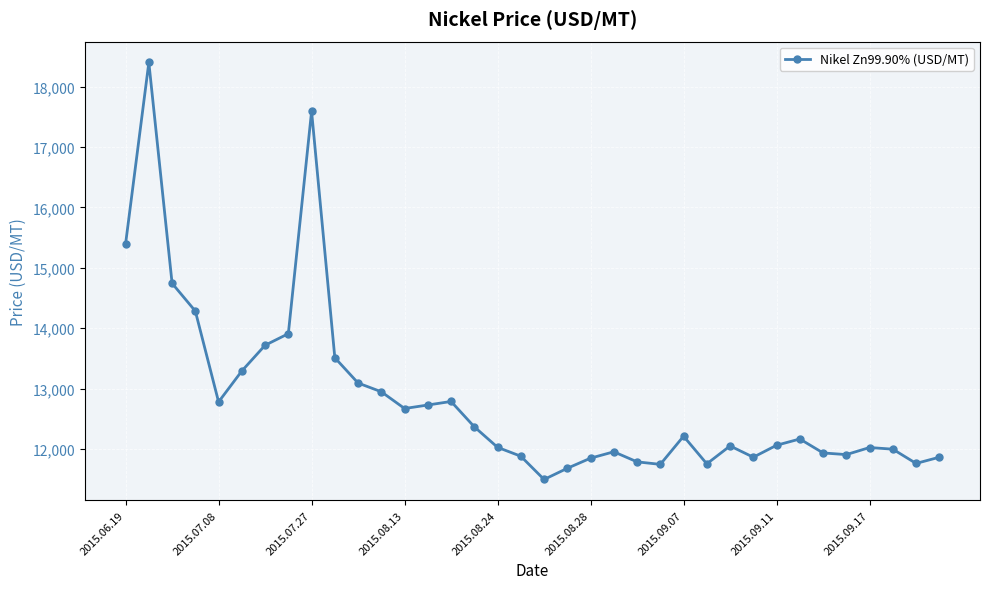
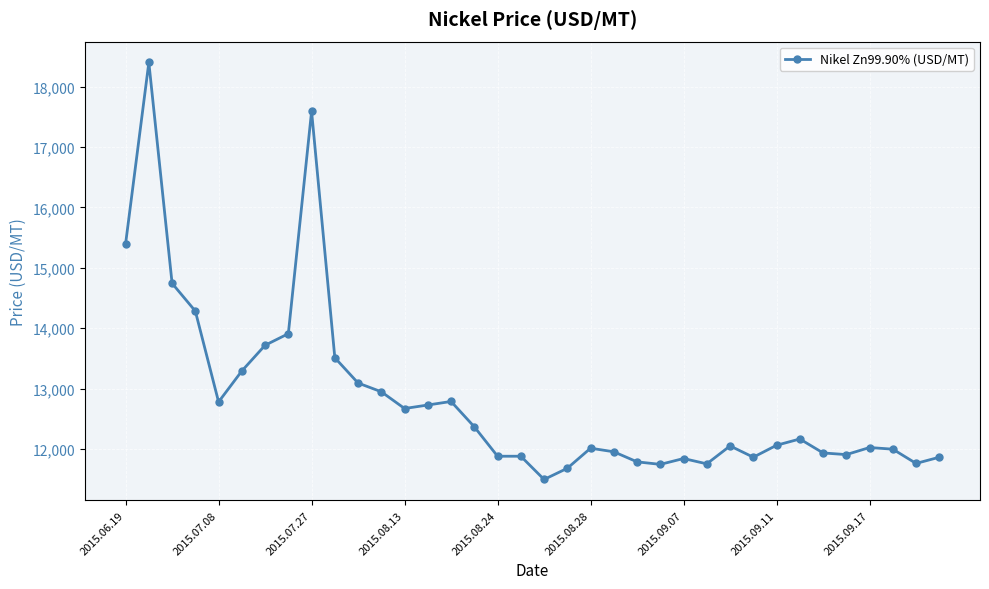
2015.08.24: 12,000 -> 11,900
2015.08.28: 11,800 -> 12,000
2015.09.07: 12,200 -> 11,800
